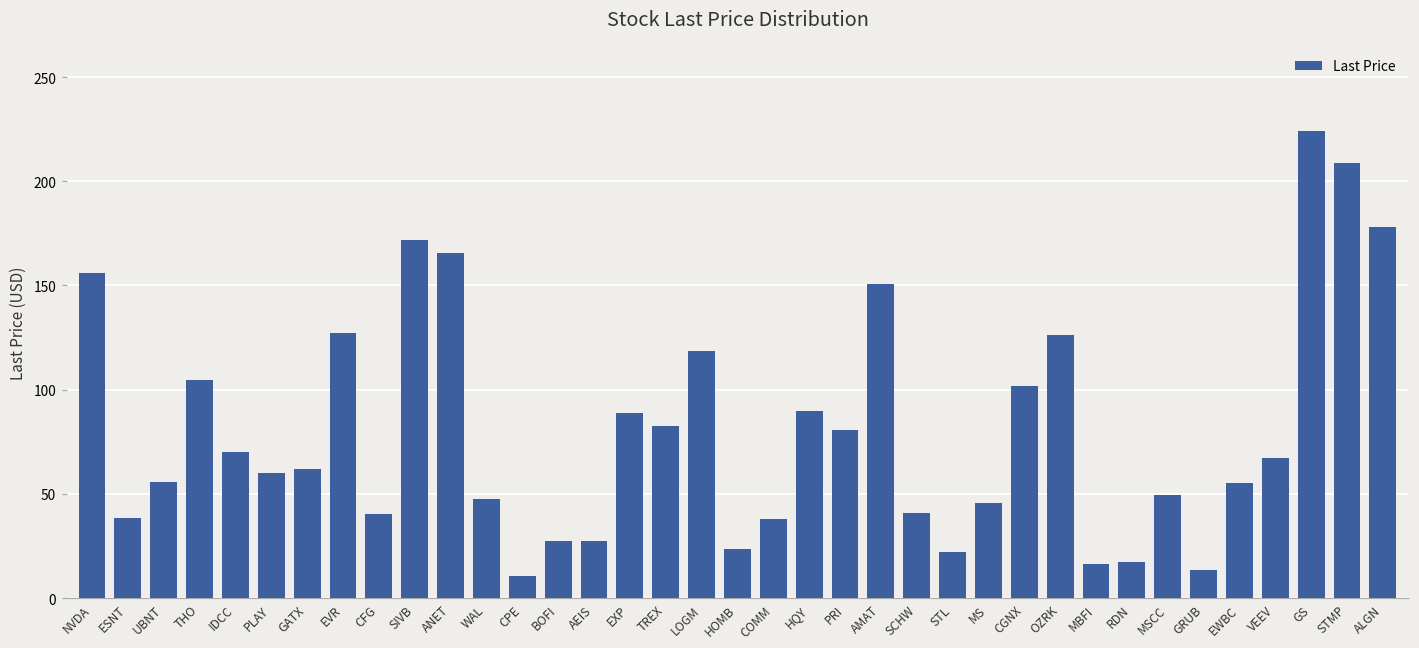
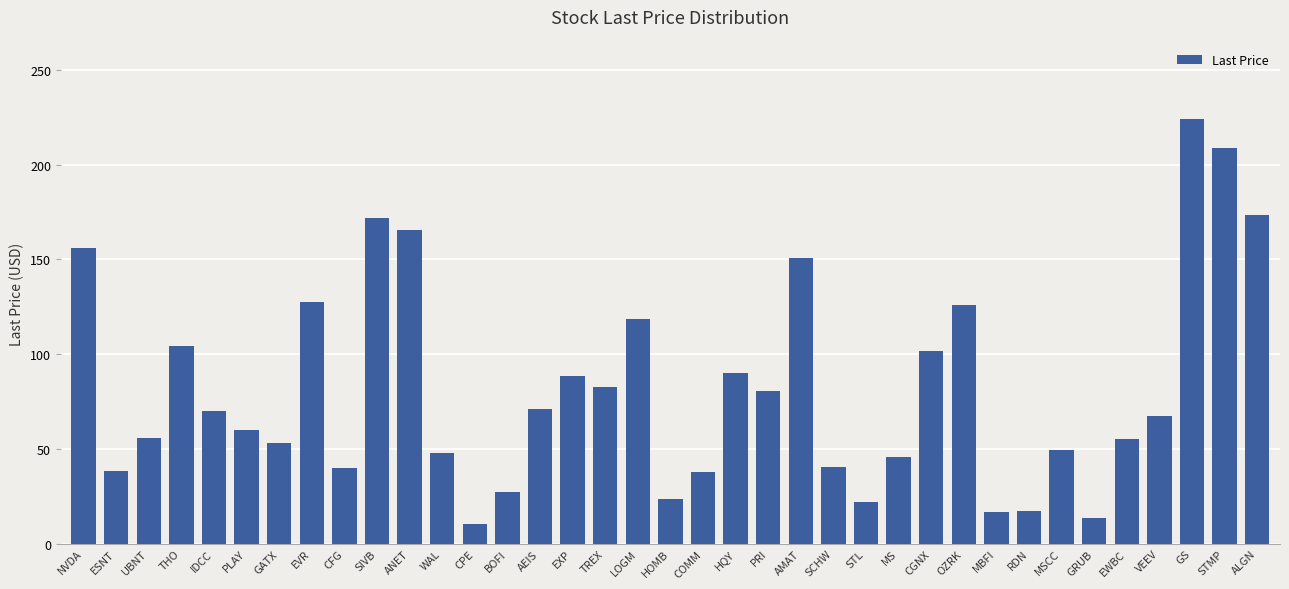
GATX: 62 -> 53
AEIS: 27 -> 71
ALGN: 178 -> 174
